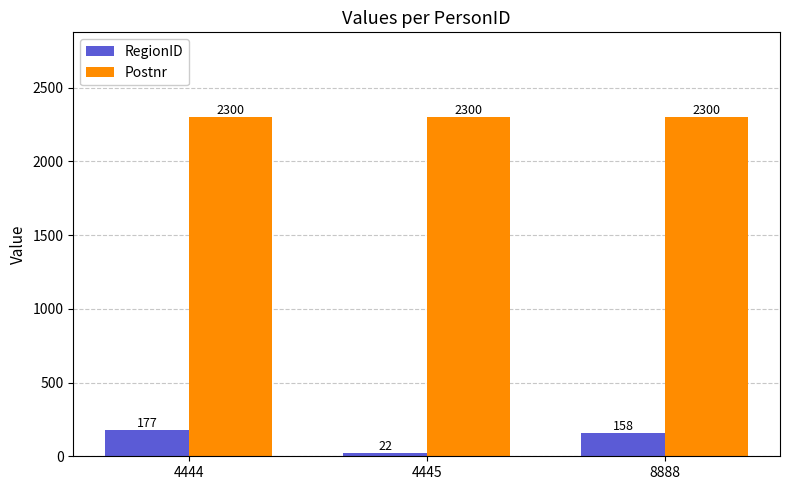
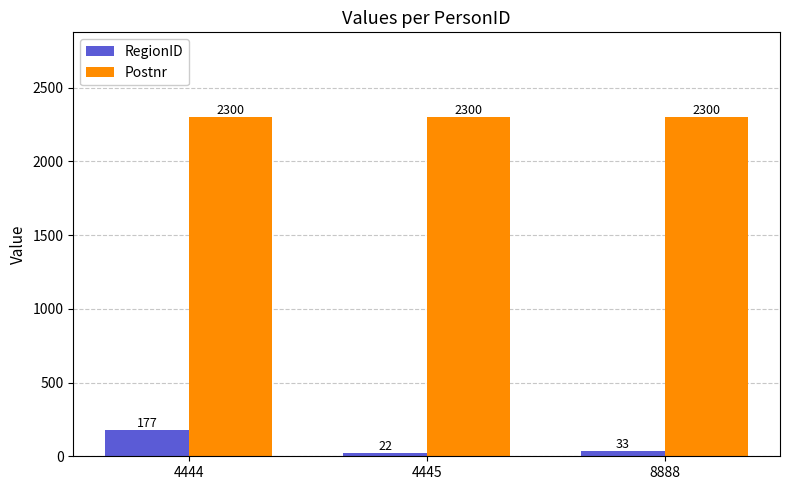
RegionID, 8888: 158 -> 33
